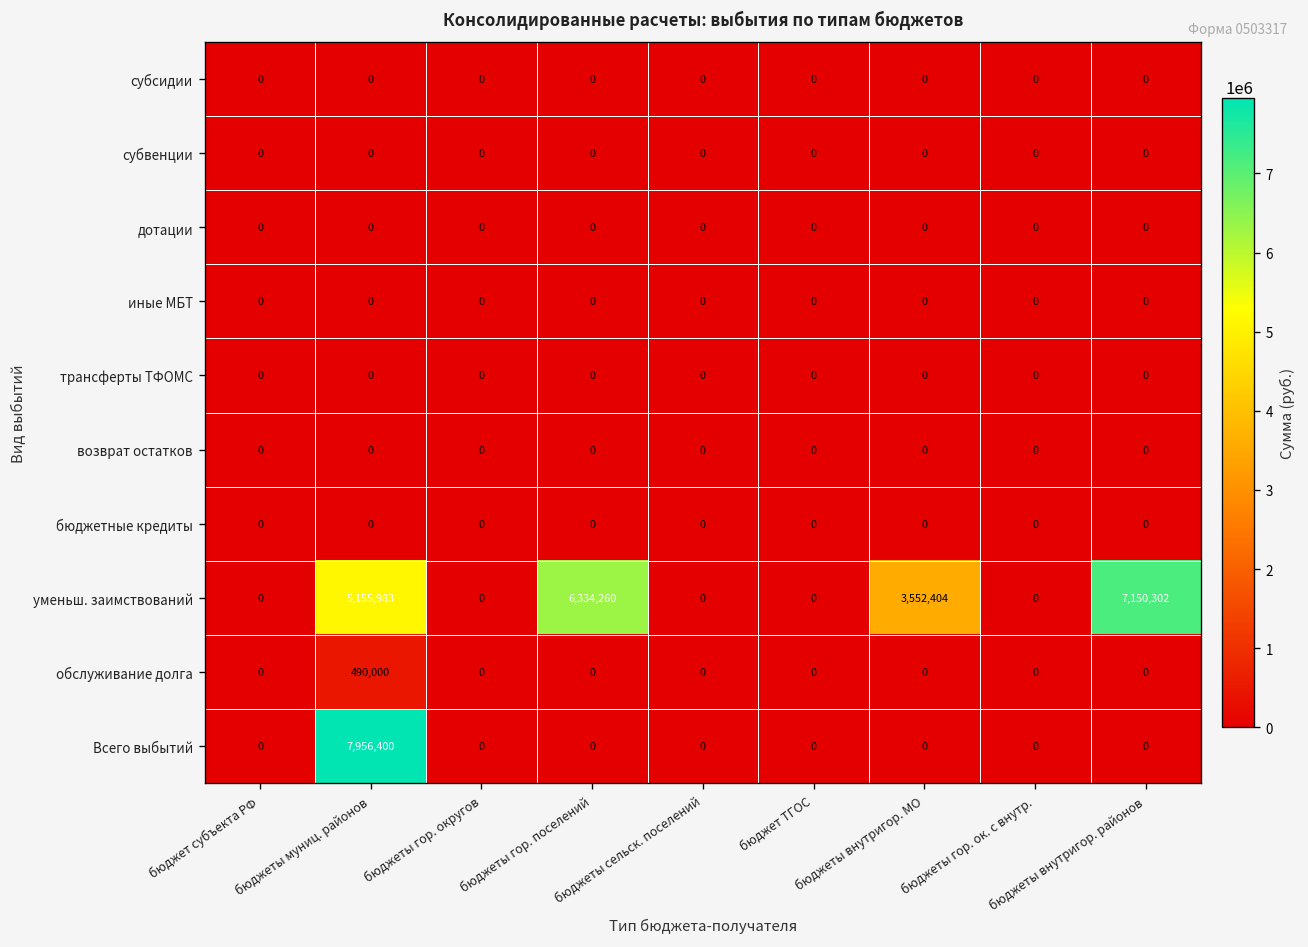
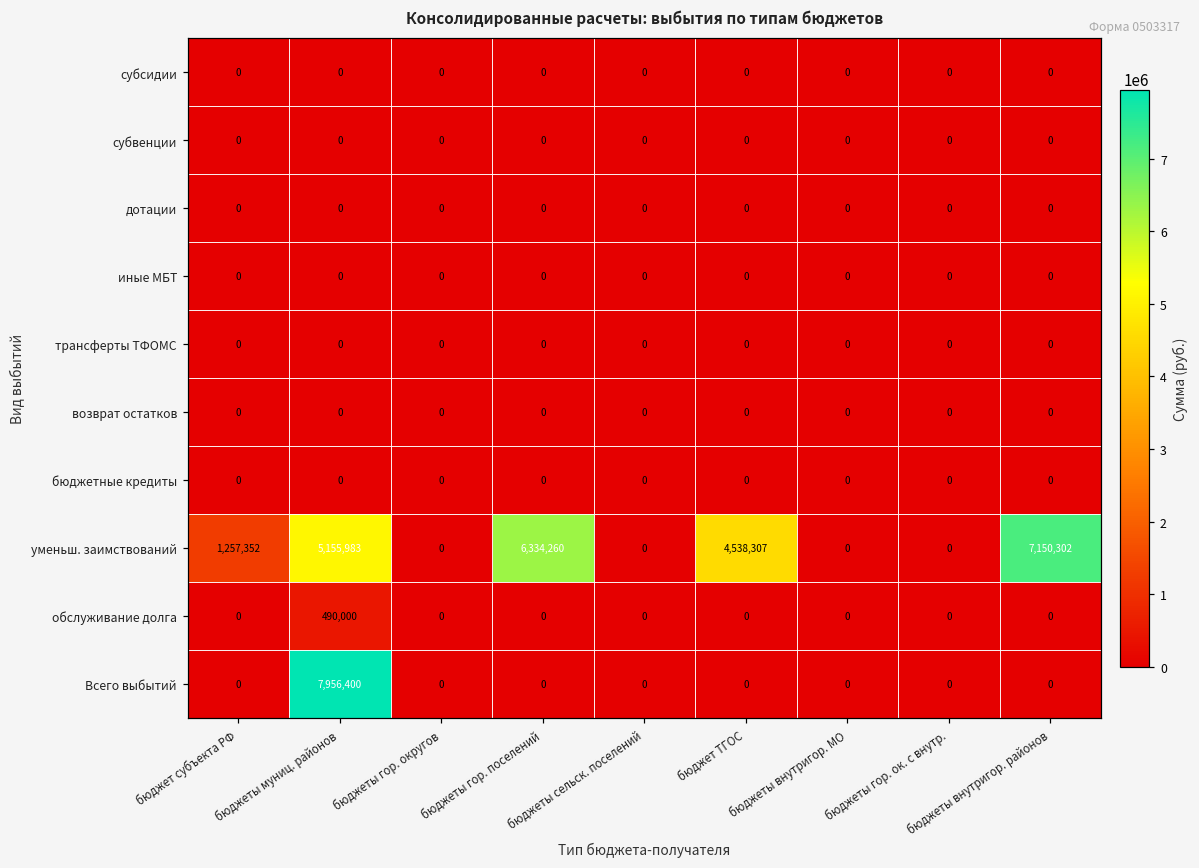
уменьш. заимствований, бюджет субъекта РФ: 0 -> 1,257,352
уменьш. заимствований, бюджет ТГОС: 0 -> 4,538,307
уменьш. заимствований, бюджеты внутригор. МО: 3,552,404 -> 0
